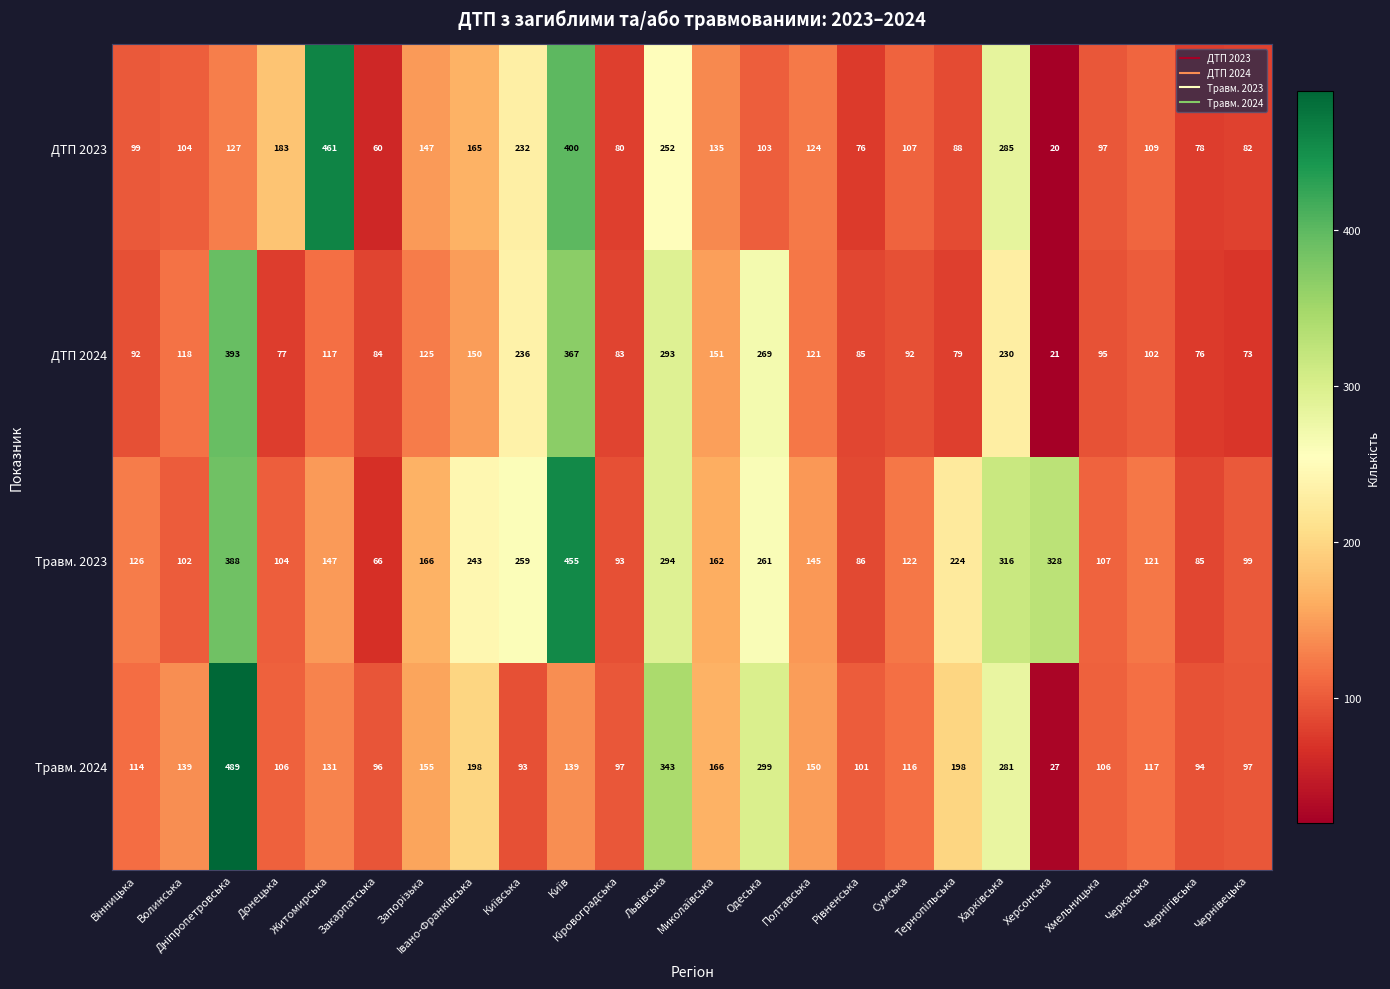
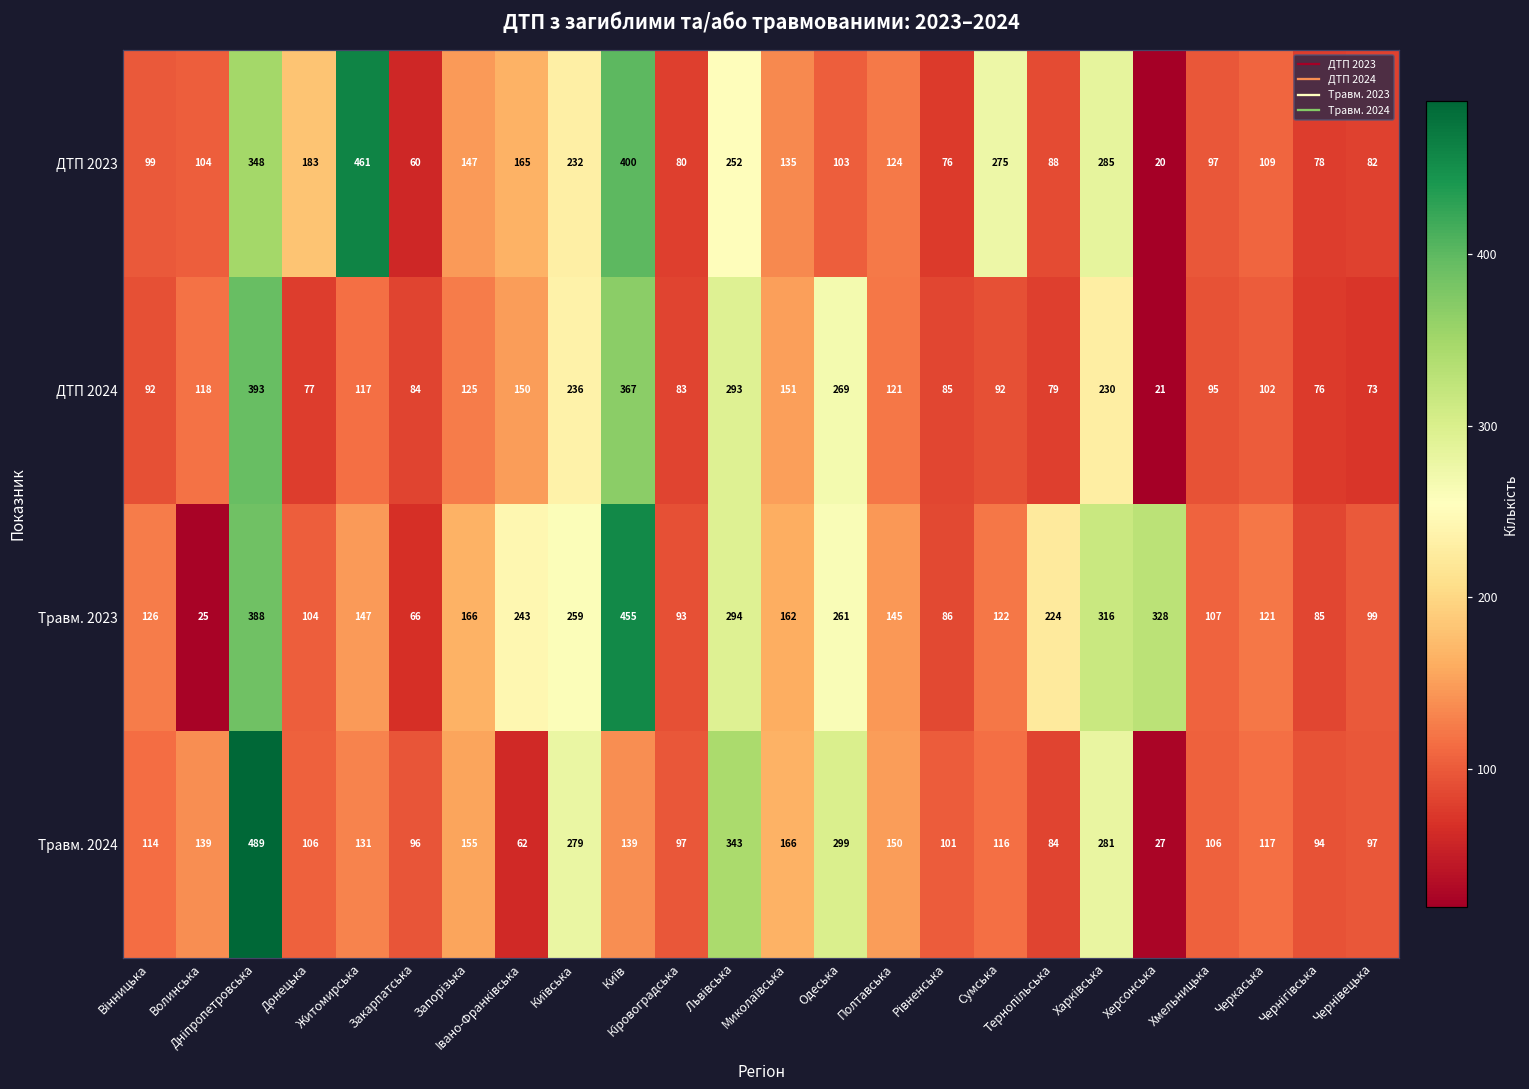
ДТП 2023, Дніпропетровська: 127 -> 348
ДТП 2023, Сумська: 107 -> 275
Травм. 2023, Волинська: 102 -> 25
Травм. 2024, Івано-Франківська: 198 -> 62
Травм. 2024, Київська: 93 -> 279
Травм. 2024, Тернопільська: 198 -> 84
